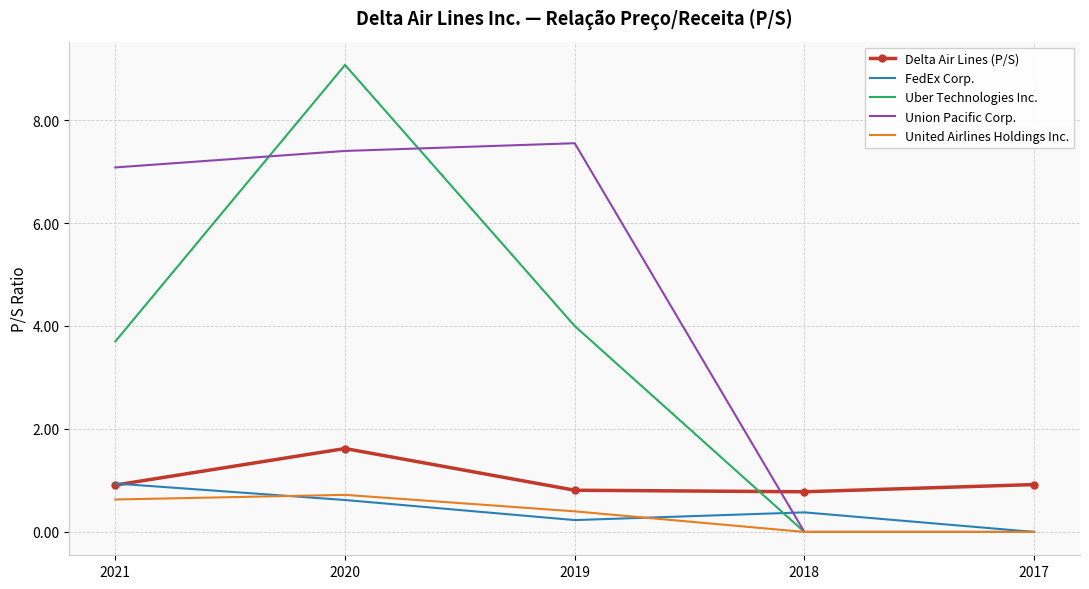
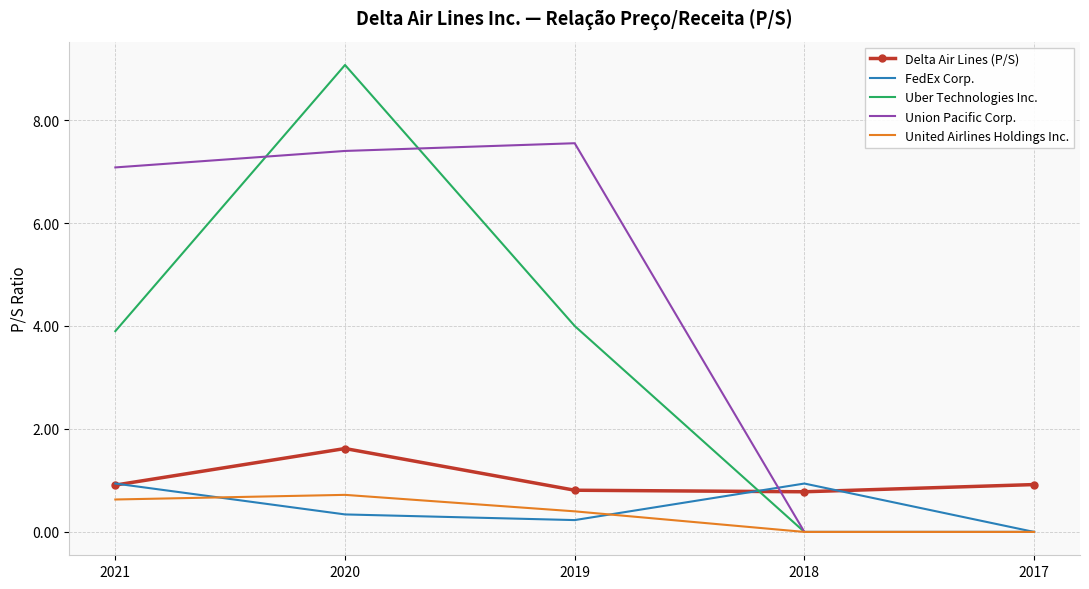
Uber Technologies Inc., 2021: 3.7 -> 3.9
FedEx Corp., 2020: 0.6 -> 0.3
FedEx Corp., 2018: 0.4 -> 0.9
